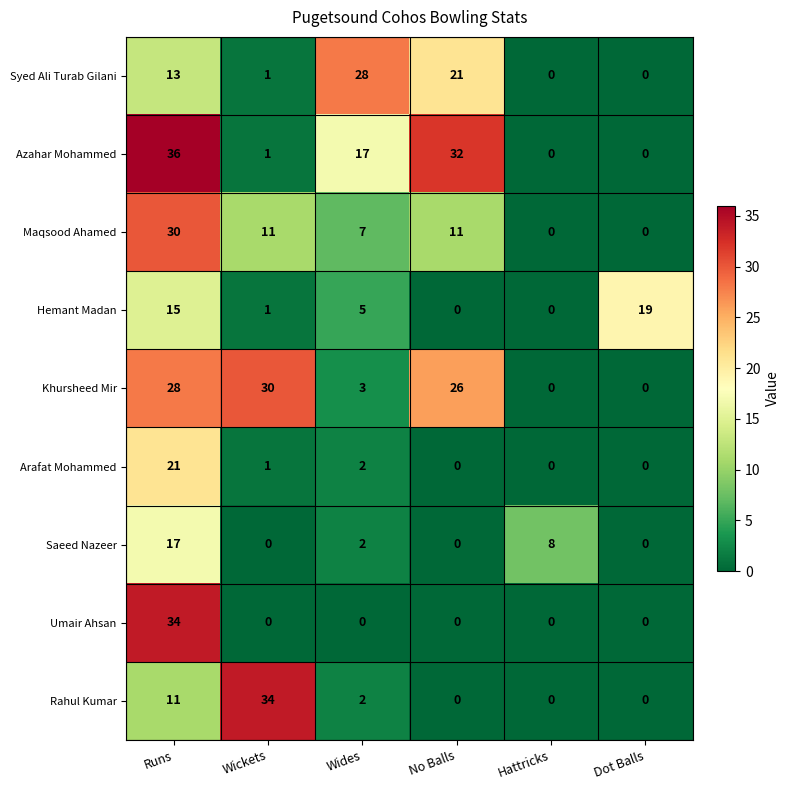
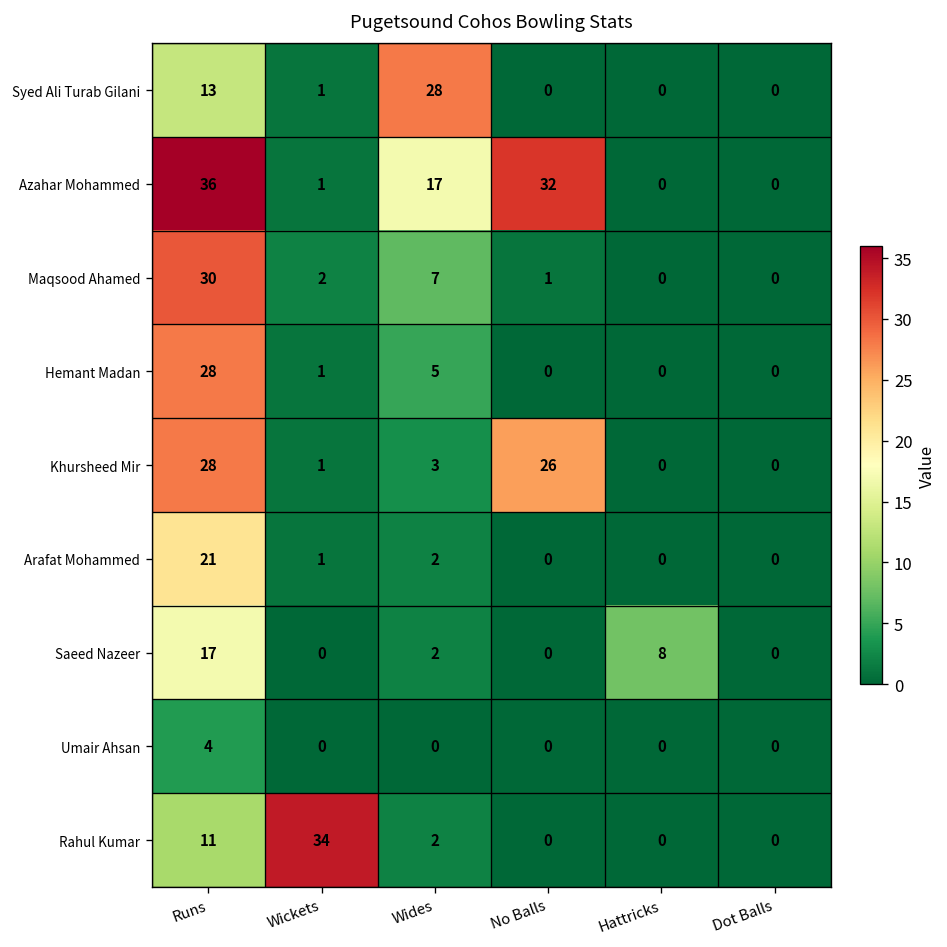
Syed Ali Turab Gilani, No Balls: 21 -> 0
Maqsood Ahamed, Wickets: 11 -> 2
Maqsood Ahamed, No Balls: 11 -> 1
Hemant Madan, Runs: 15 -> 28
Hemant Madan, Dot Balls: 19 -> 0
Khursheed Mir, Wickets: 30 -> 1
Umair Ahsan, Runs: 34 -> 4
